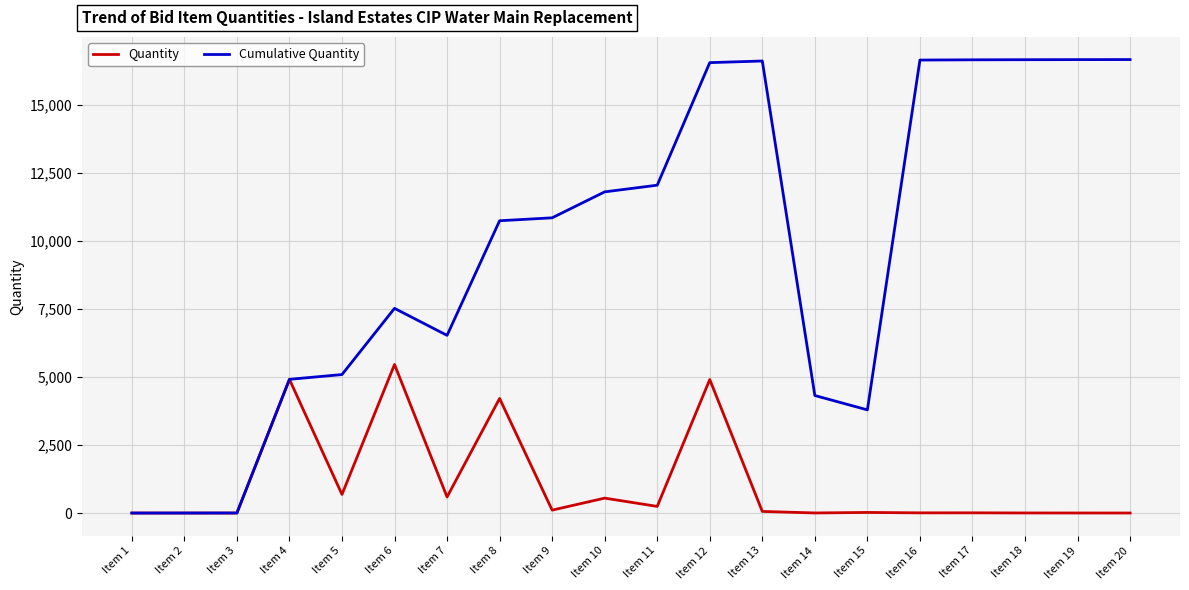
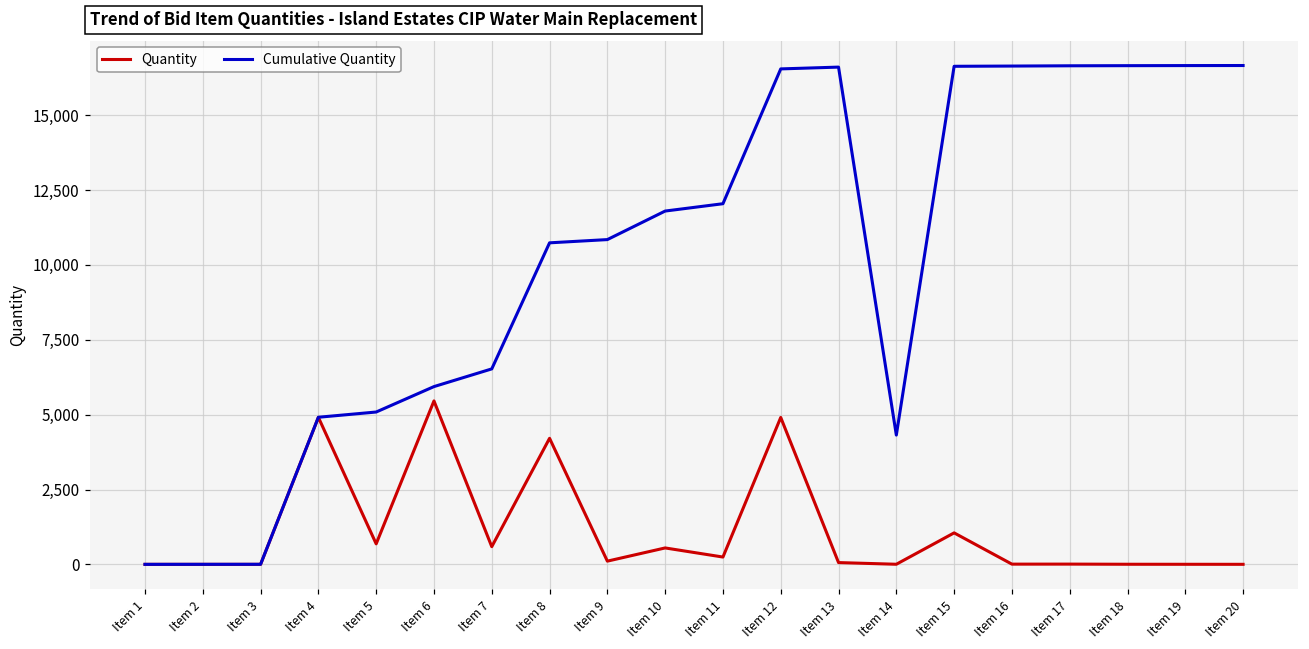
Cumulative Quantity, Item 6: 7,500 -> 5,900
Quantity, Item 15: 0 -> 1,100
Cumulative Quantity, Item 15: 3,800 -> 16,600
